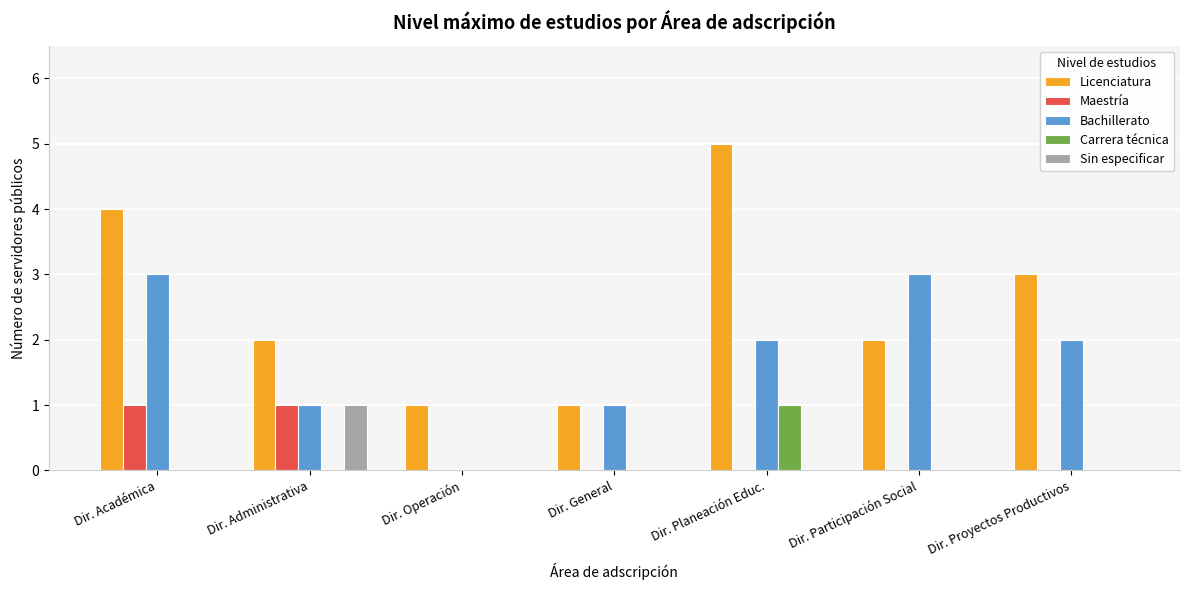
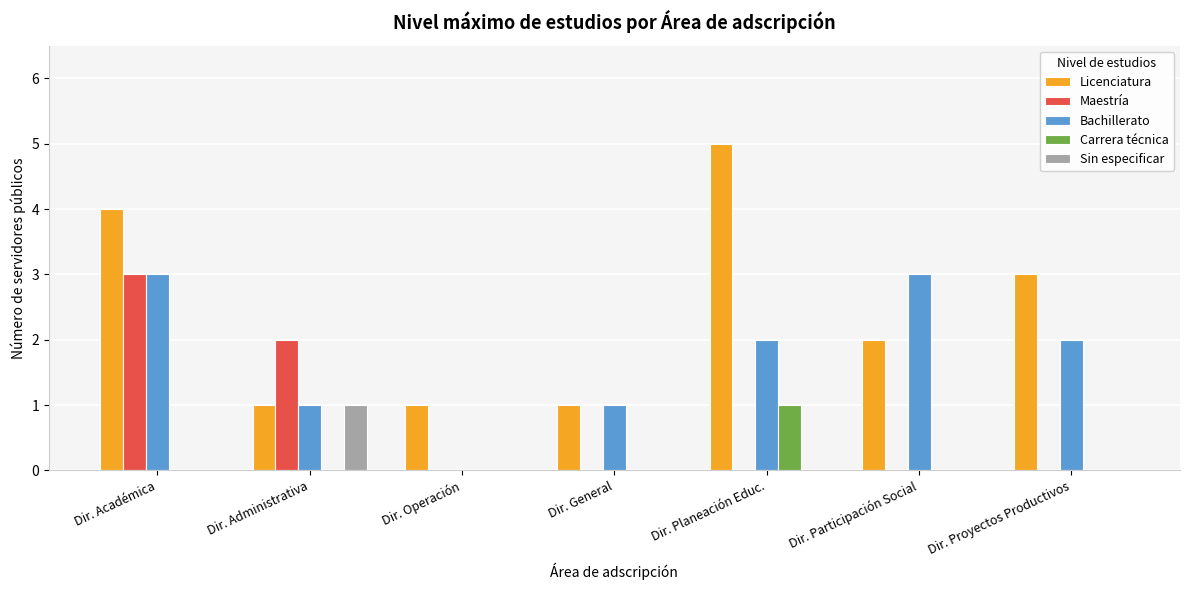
Maestría, Dir. Académica: 1 -> 3
Licenciatura, Dir. Administrativa: 2 -> 1
Maestría, Dir. Administrativa: 1 -> 2
